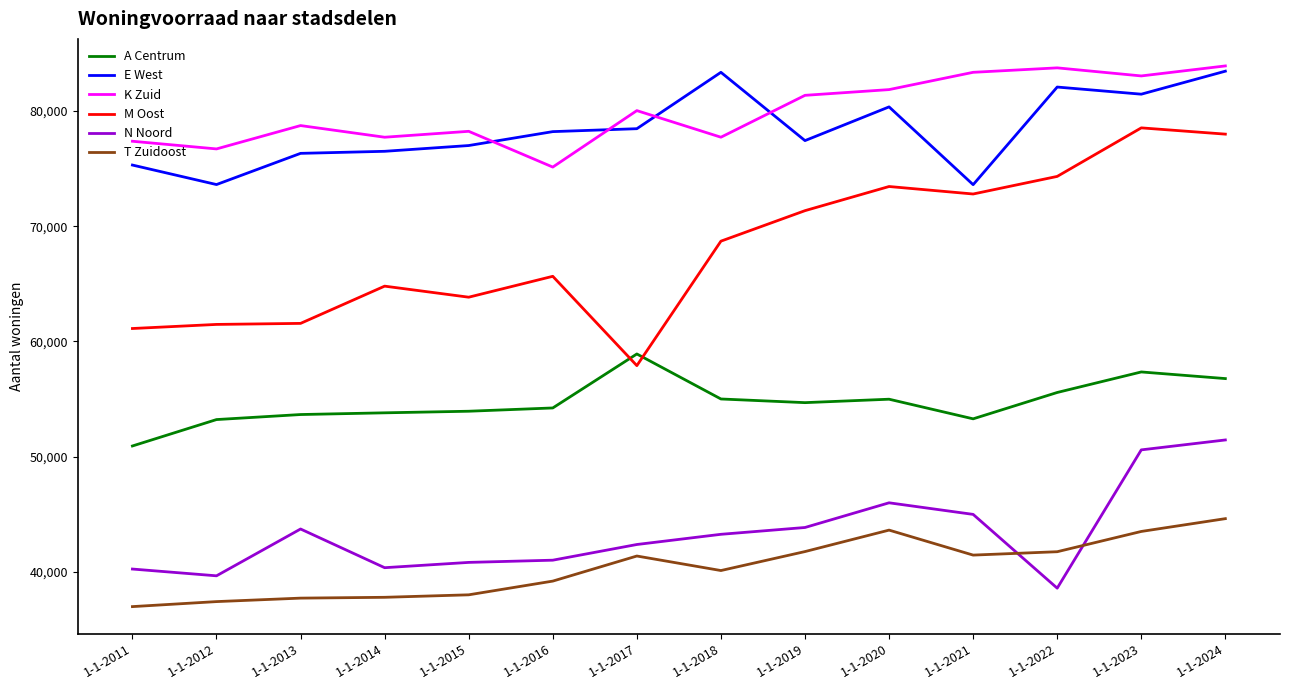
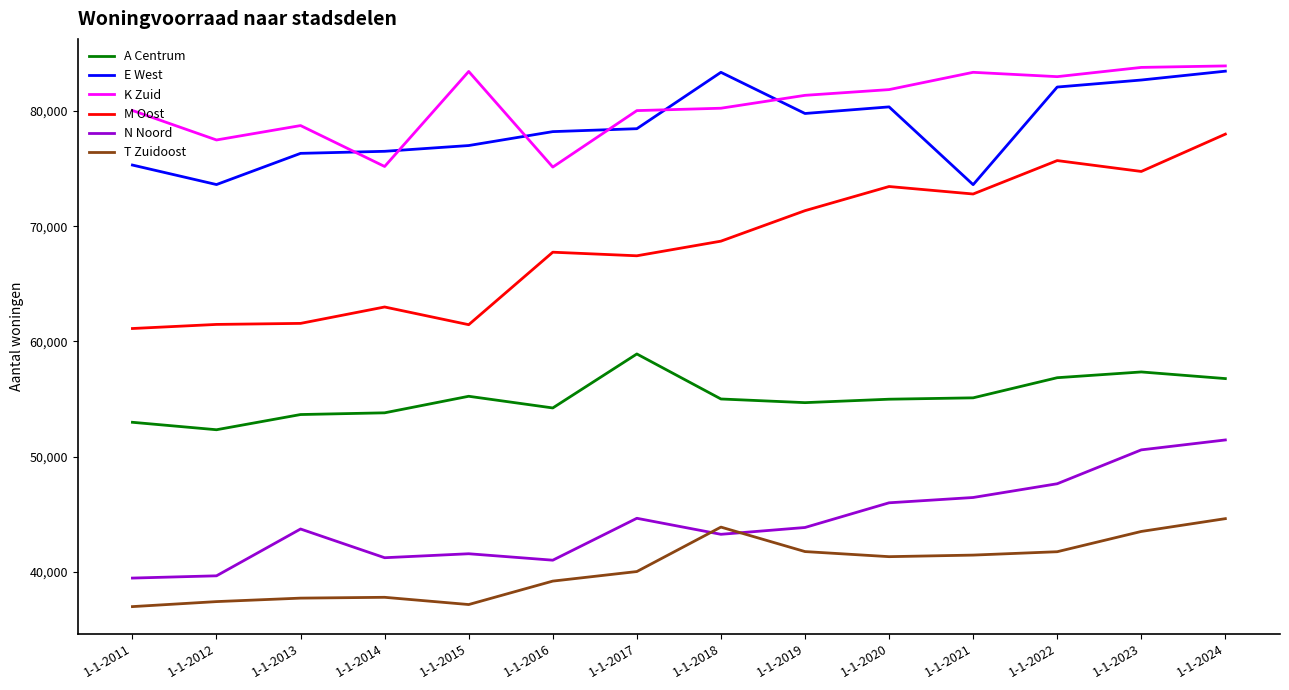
A Centrum, 1-1-2011: 50,900 -> 53,000
K Zuid, 1-1-2011: 77,400 -> 80,000
N Noord, 1-1-2011: 40,200 -> 39,400
A Centrum, 1-1-2012: 53,200 -> 52,300
K Zuid, 1-1-2012: 76,700 -> 77,500
K Zuid, 1-1-2014: 77,700 -> 75,200
M Oost, 1-1-2014: 64,800 -> 63,000
N Noord, 1-1-2014: 40,300 -> 41,200
A Centrum, 1-1-2015: 53,900 -> 55,200
K Zuid, 1-1-2015: 78,200 -> 83,400
M Oost, 1-1-2015: 63,800 -> 61,400
N Noord, 1-1-2015: 40,800 -> 41,600
T Zuidoost, 1-1-2015: 38,000 -> 37,100
M Oost, 1-1-2016: 65,600 -> 67,700
M Oost, 1-1-2017: 57,900 -> 67,400
N Noord, 1-1-2017: 42,400 -> 44,600
T Zuidoost, 1-1-2017: 41,400 -> 40,000
K Zuid, 1-1-2018: 77,700 -> 80,200
T Zuidoost, 1-1-2018: 40,100 -> 43,900
E West, 1-1-2019: 77,400 -> 79,800
T Zuidoost, 1-1-2020: 43,600 -> 41,300
A Centrum, 1-1-2021: 53,300 -> 55,100
N Noord, 1-1-2021: 45,000 -> 46,400
A Centrum, 1-1-2022: 55,600 -> 56,800
K Zuid, 1-1-2022: 83,700 -> 83,000
M Oost, 1-1-2022: 74,300 -> 75,700
N Noord, 1-1-2022: 38,600 -> 47,600
E West, 1-1-2023: 81,500 -> 82,700
K Zuid, 1-1-2023: 83,000 -> 83,800
M Oost, 1-1-2023: 78,500 -> 74,800
